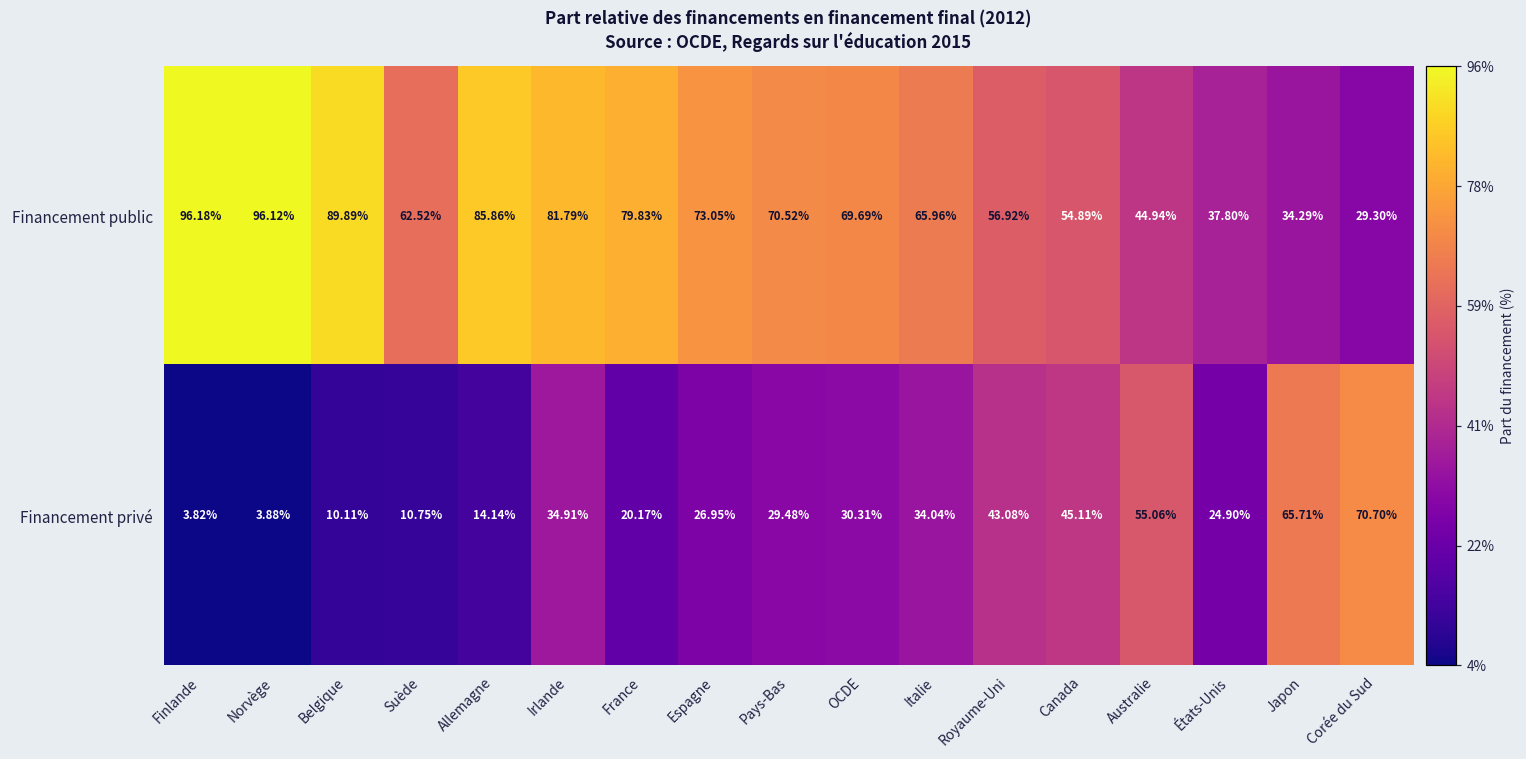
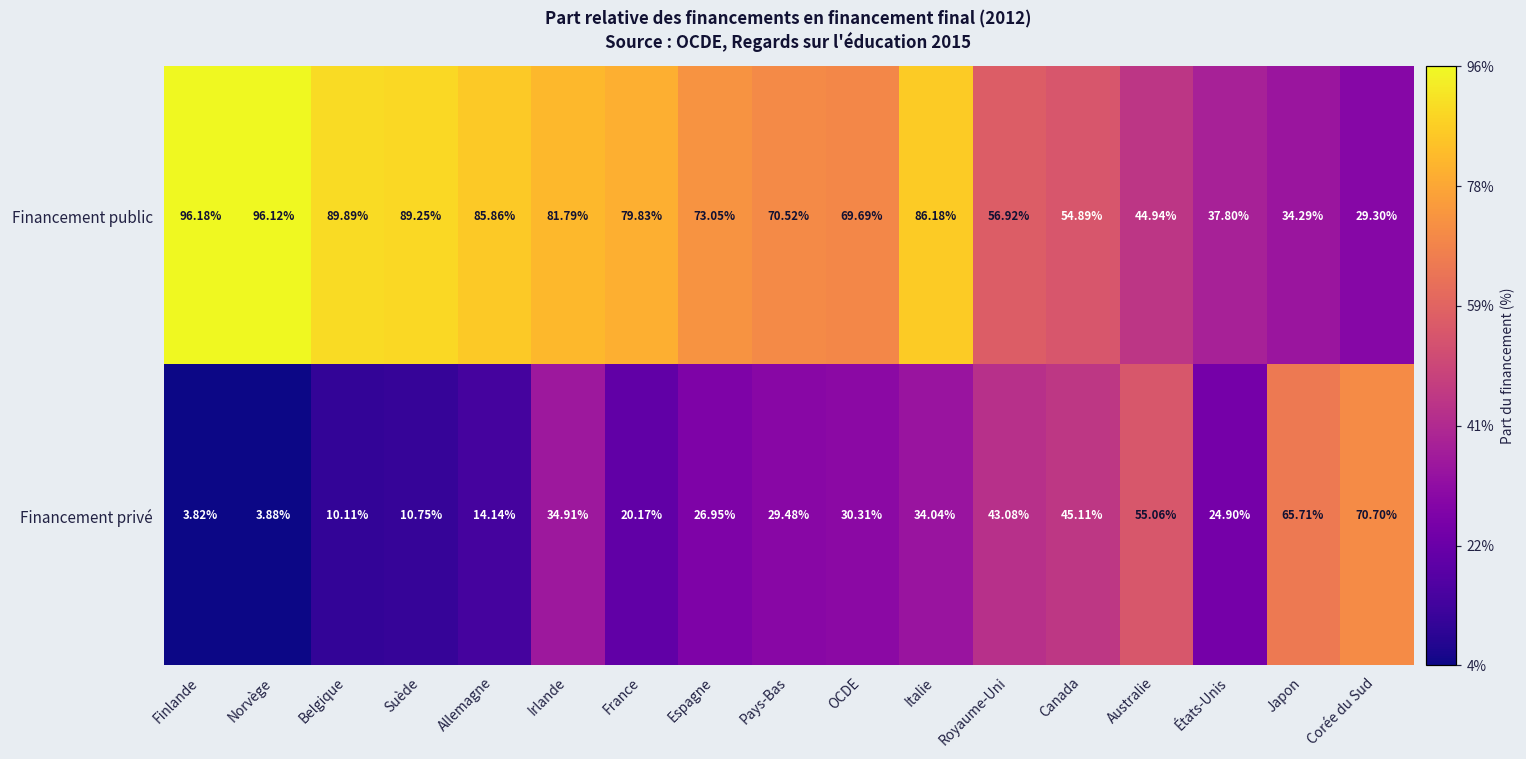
Financement public, Suède: 62.52% -> 89.25%
Financement public, Italie: 65.96% -> 86.18%
